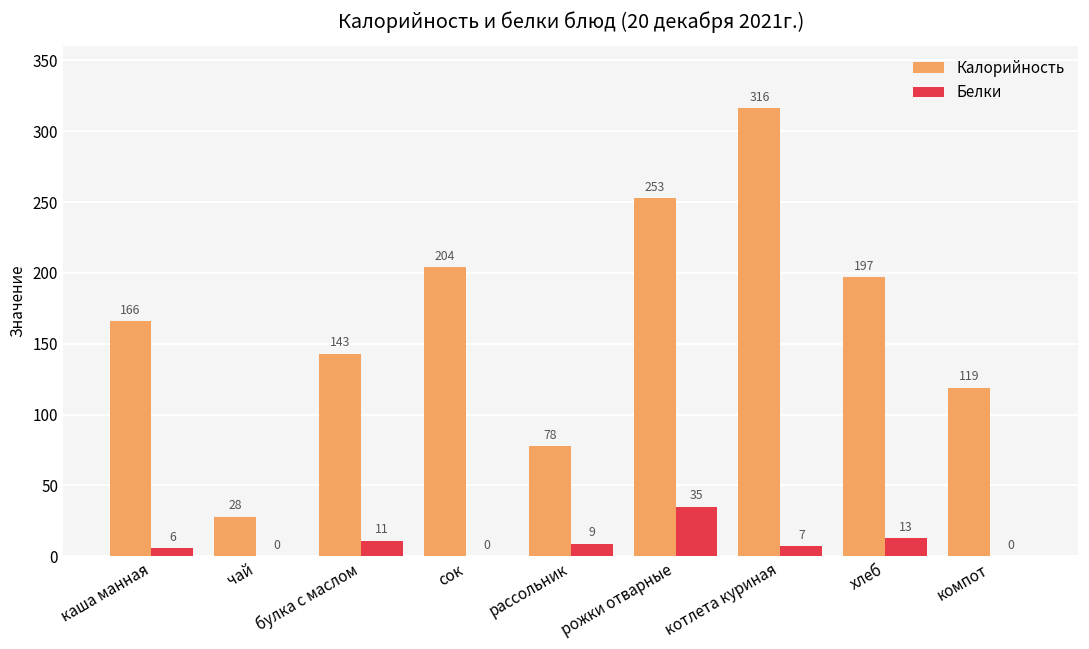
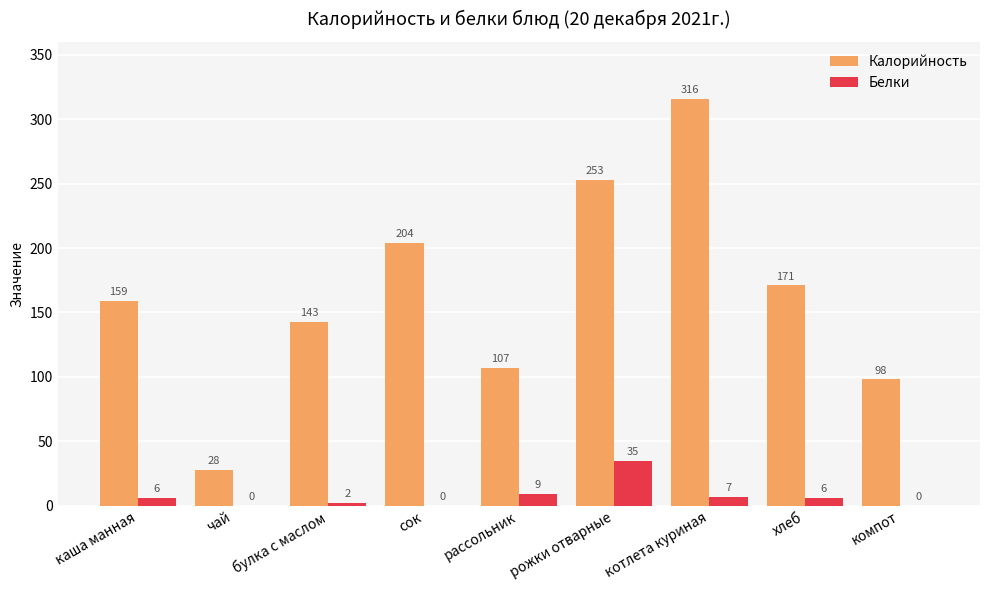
Калорийность, каша манная: 166 -> 159
Белки, булка с маслом: 11 -> 2
Калорийность, рассольник: 78 -> 107
Калорийность, хлеб: 197 -> 171
Белки, хлеб: 13 -> 6
Калорийность, компот: 119 -> 98
